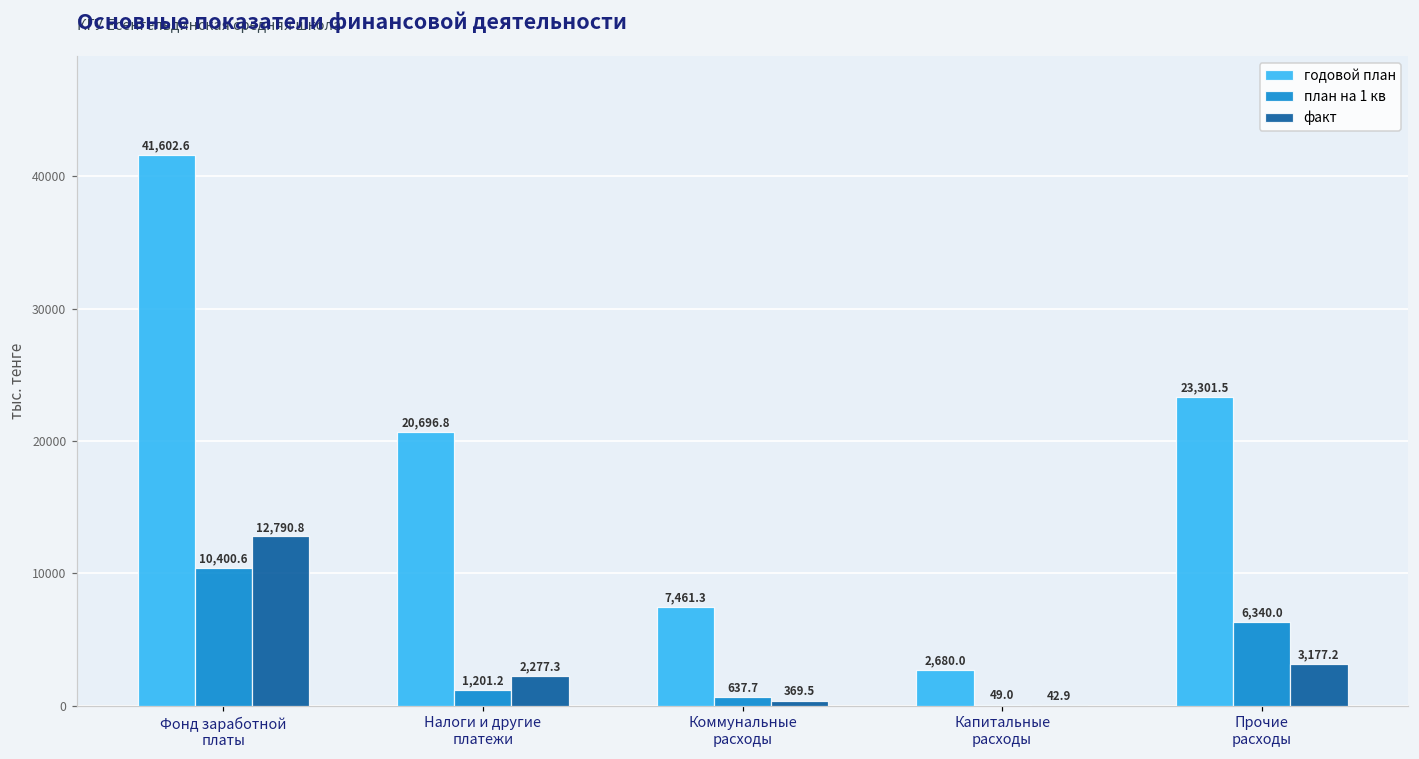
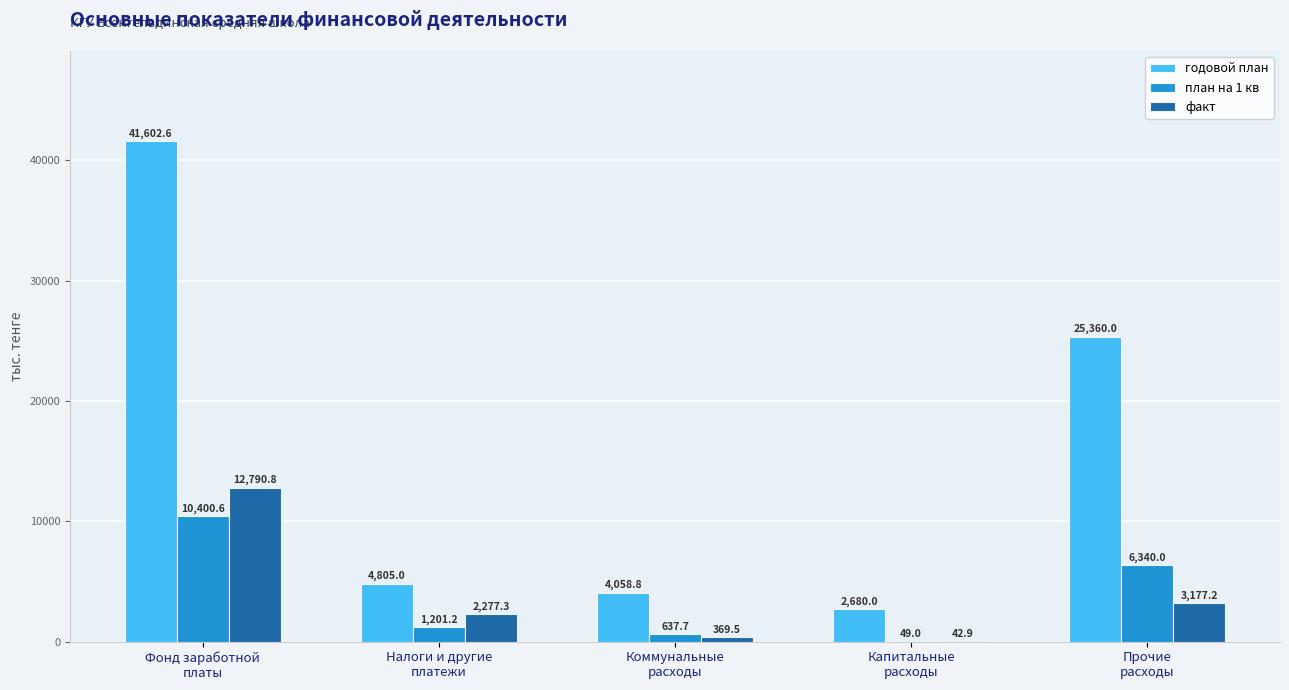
годовой план, Налоги и другие платежи: 20,696.8 -> 4,805.0
годовой план, Коммунальные расходы: 7,461.3 -> 4,058.8
годовой план, Прочие расходы: 23,301.5 -> 25,360.0
